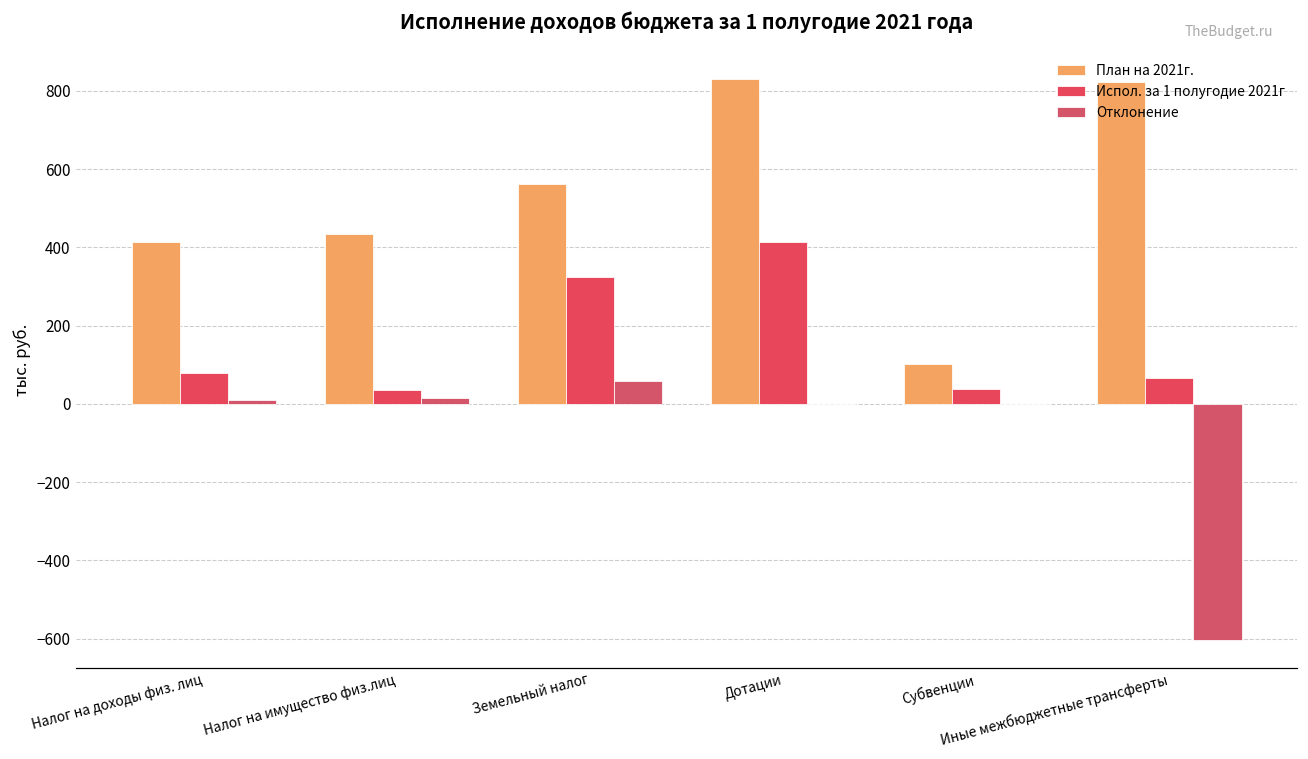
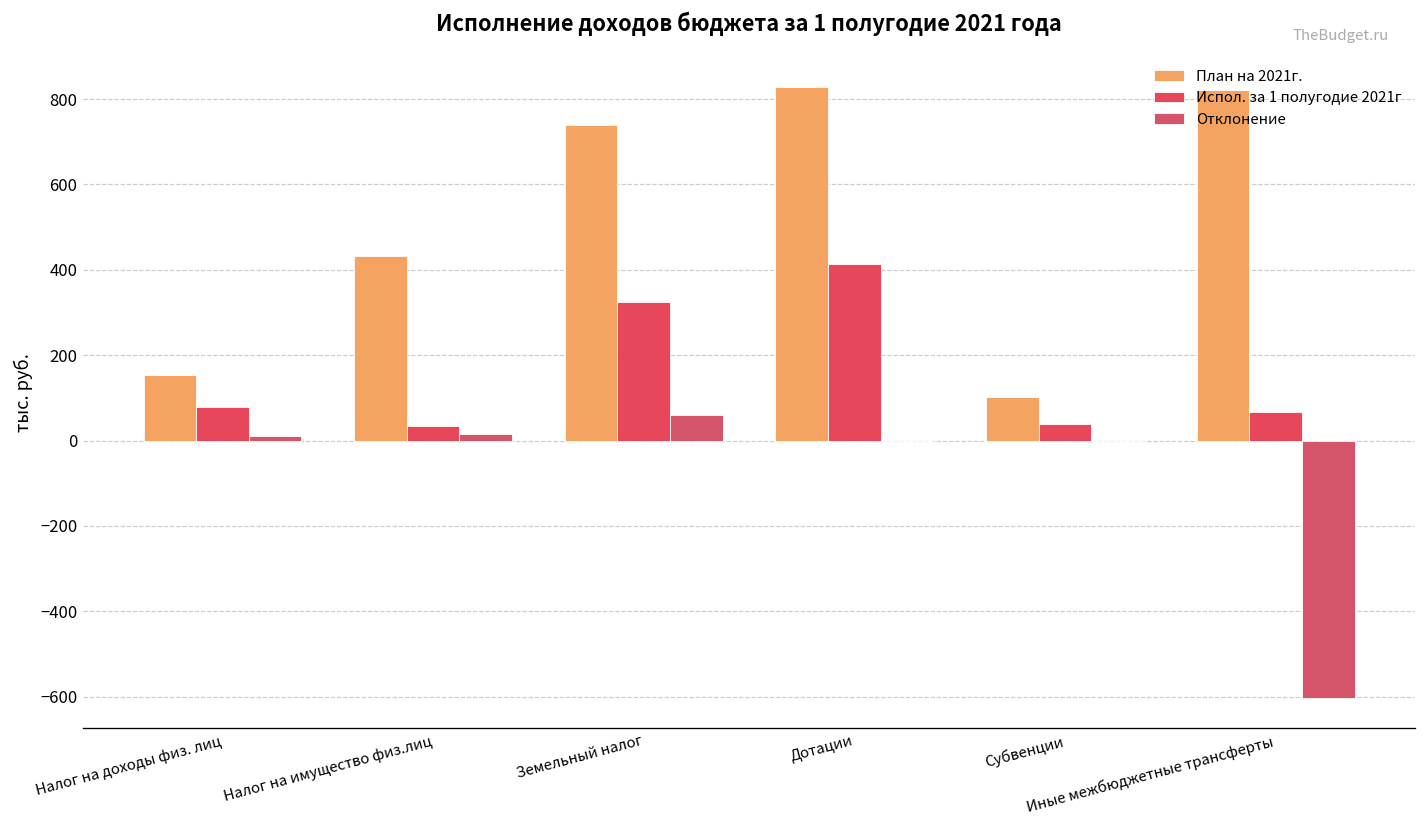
План на 2021г., Налог на доходы физ. лиц: 410 -> 150
План на 2021г., Земельный налог: 560 -> 740
